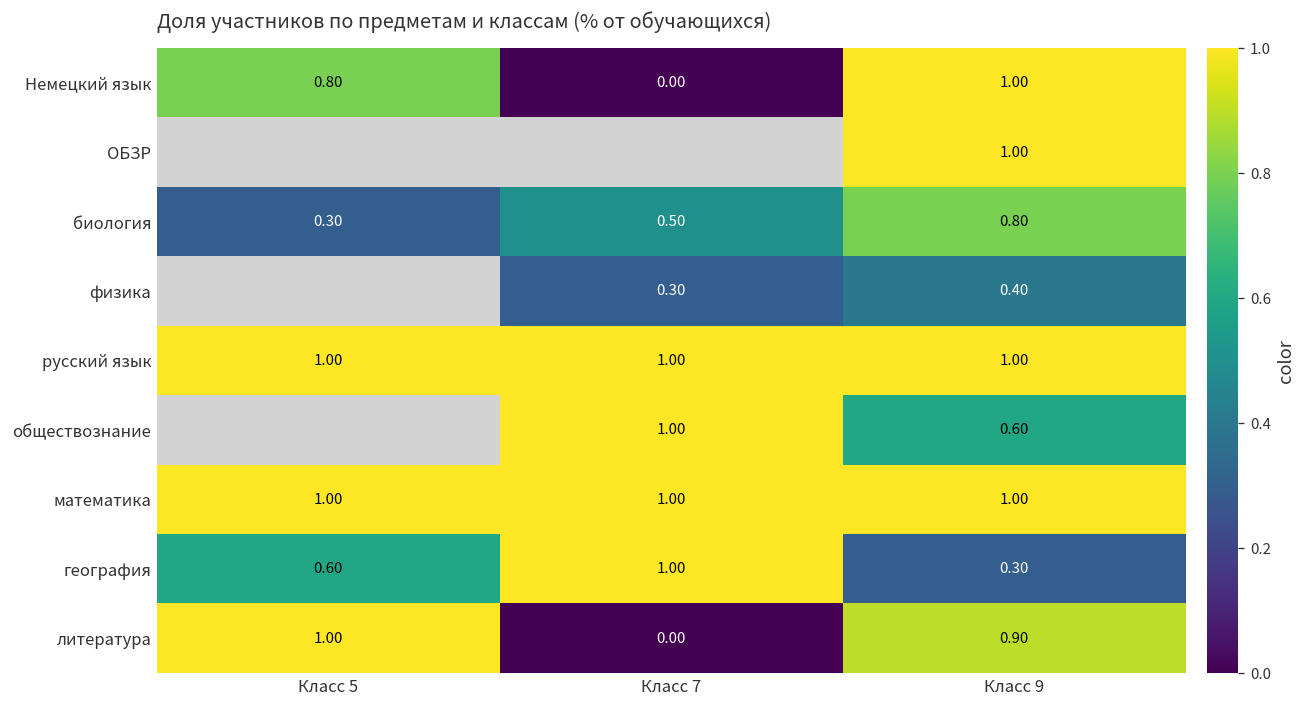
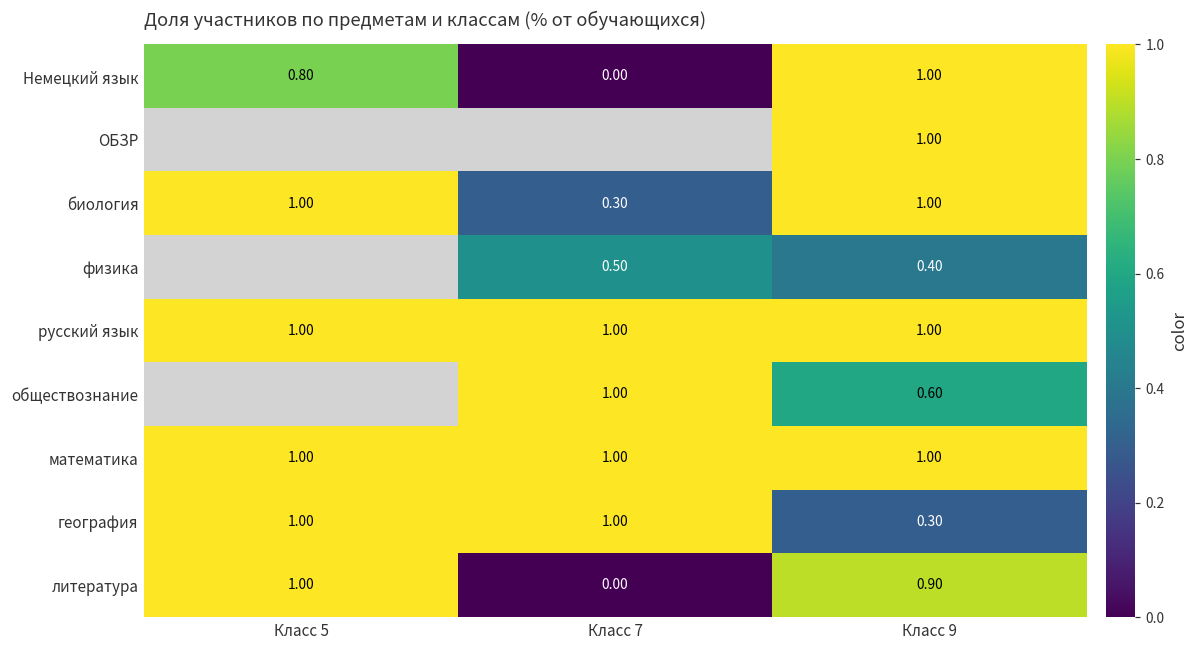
биология, Класс 5: 0.30 -> 1.00
биология, Класс 7: 0.50 -> 0.30
биология, Класс 9: 0.80 -> 1.00
физика, Класс 7: 0.30 -> 0.50
география, Класс 5: 0.60 -> 1.00
